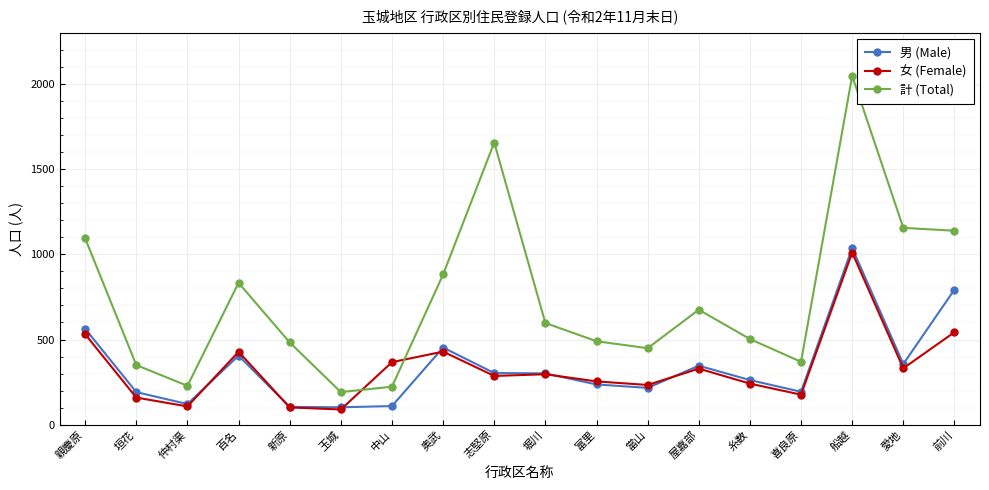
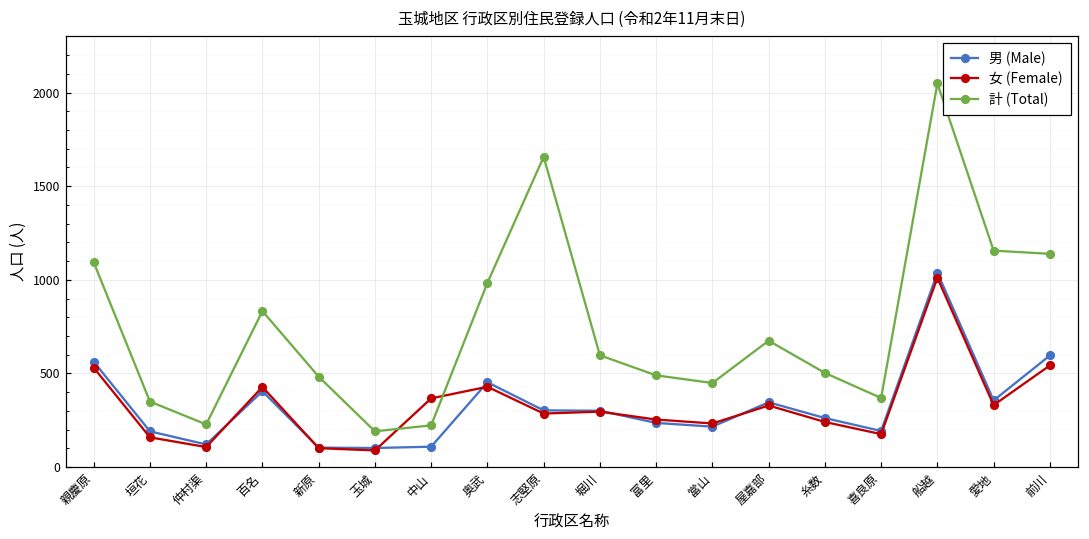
計 (Total), 奥武: 880 -> 980
男 (Male), 前川: 790 -> 600
